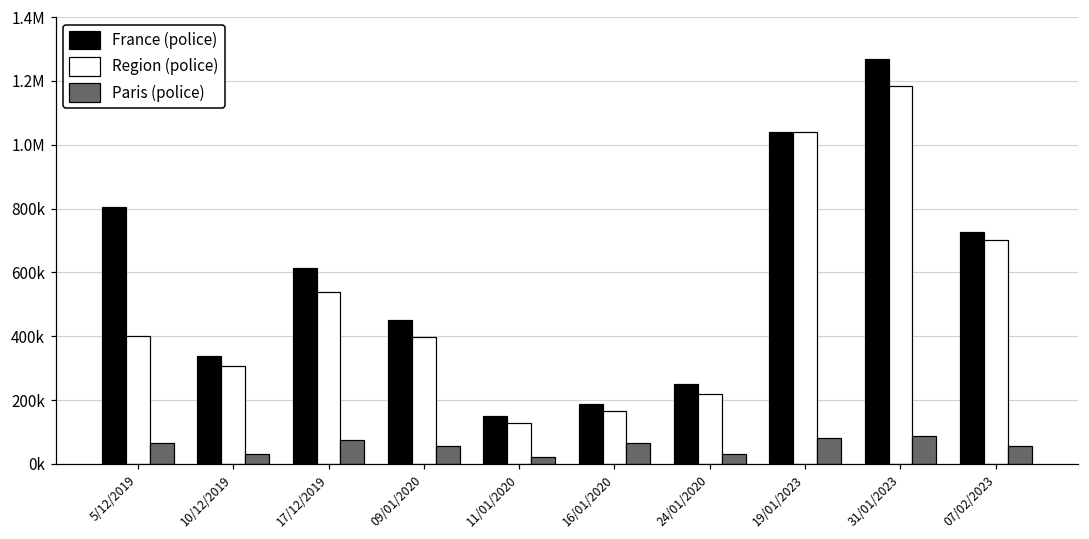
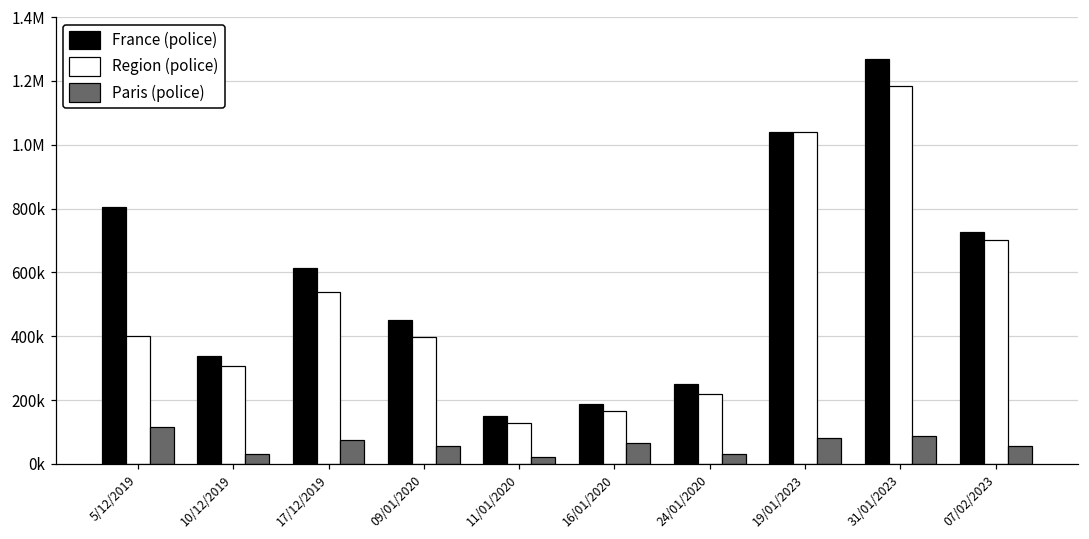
Paris (police), 5/12/2019: 70000 -> 110000
